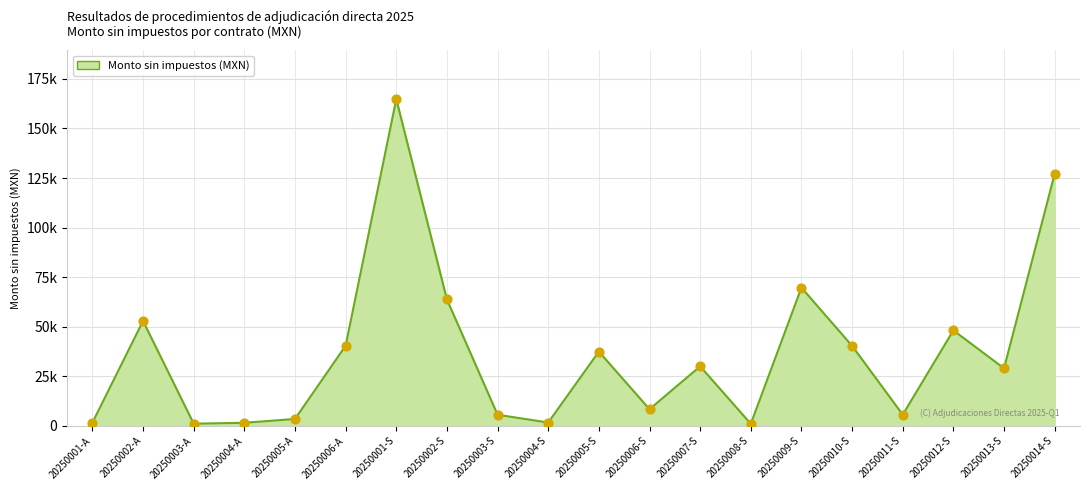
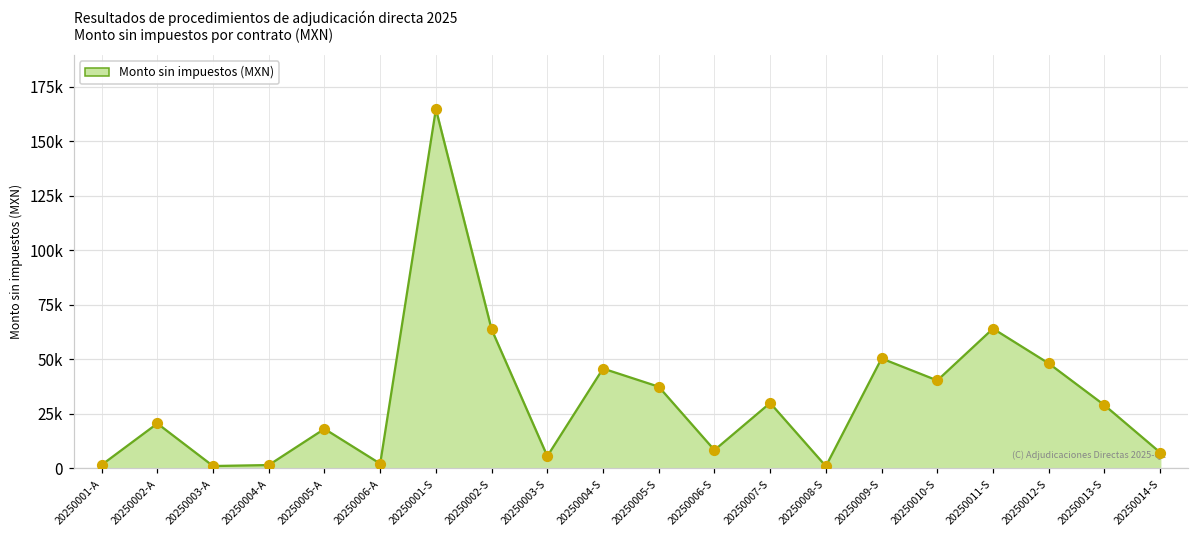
20250002-A: 53000 -> 21000
20250005-A: 3000 -> 18000
20250006-A: 40000 -> 2000
20250004-S: 2000 -> 46000
20250009-S: 70000 -> 50000
20250011-S: 6000 -> 64000
20250014-S: 127000 -> 7000
